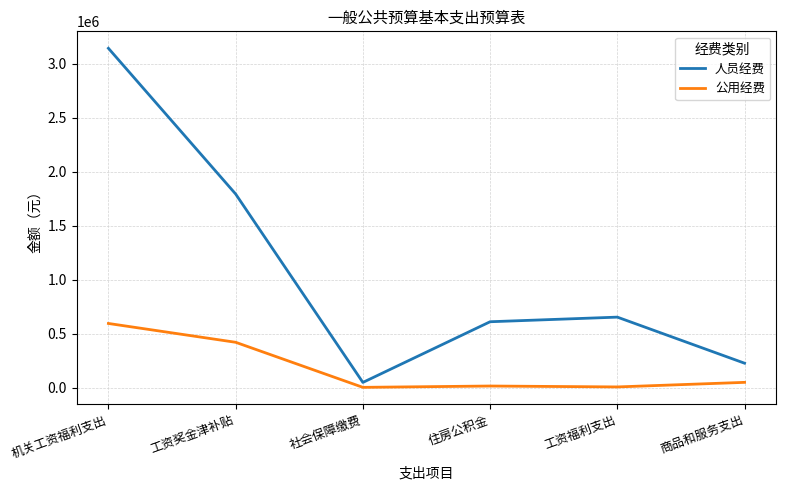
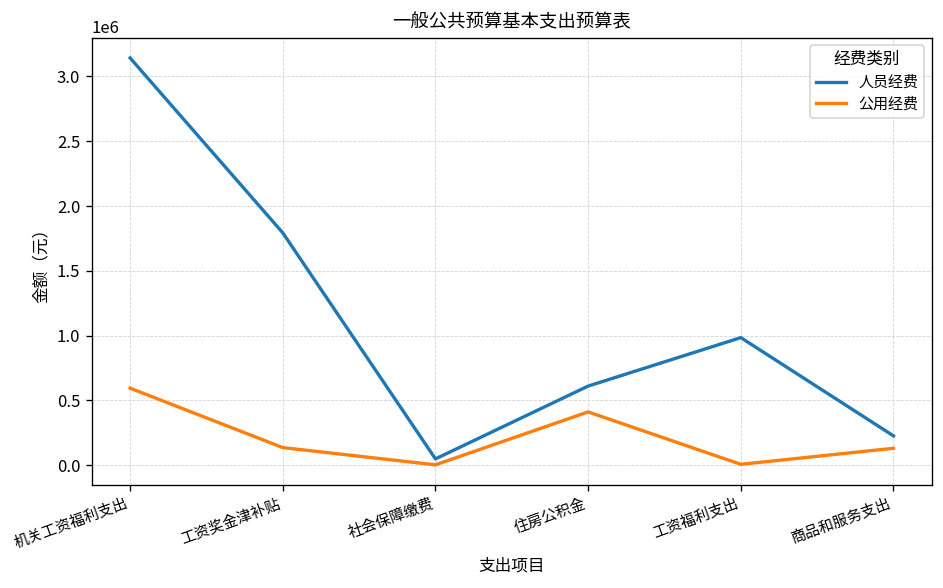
公用经费, 工资奖金津补贴: 420000 -> 130000
公用经费, 住房公积金: 10000 -> 410000
人员经费, 工资福利支出: 650000 -> 980000
公用经费, 商品和服务支出: 50000 -> 130000
